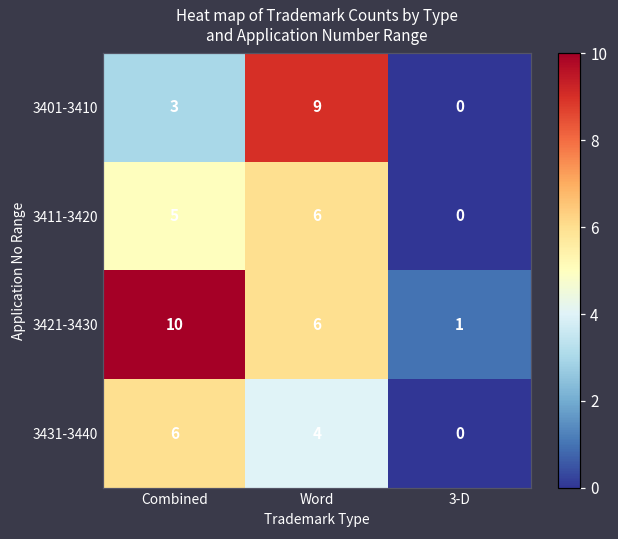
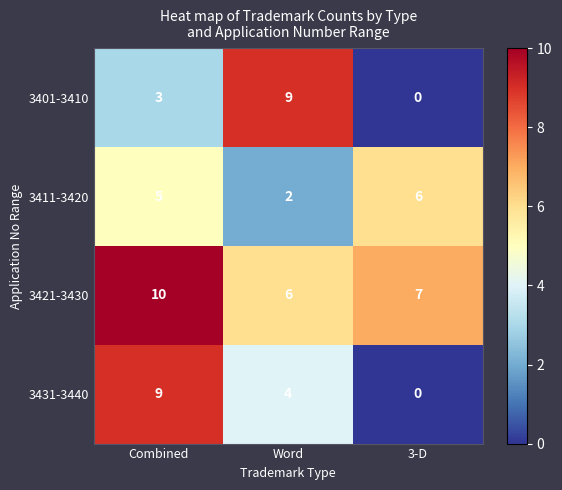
3411-3420, Word: 6 -> 2
3411-3420, 3-D: 0 -> 6
3421-3430, 3-D: 1 -> 7
3431-3440, Combined: 6 -> 9
